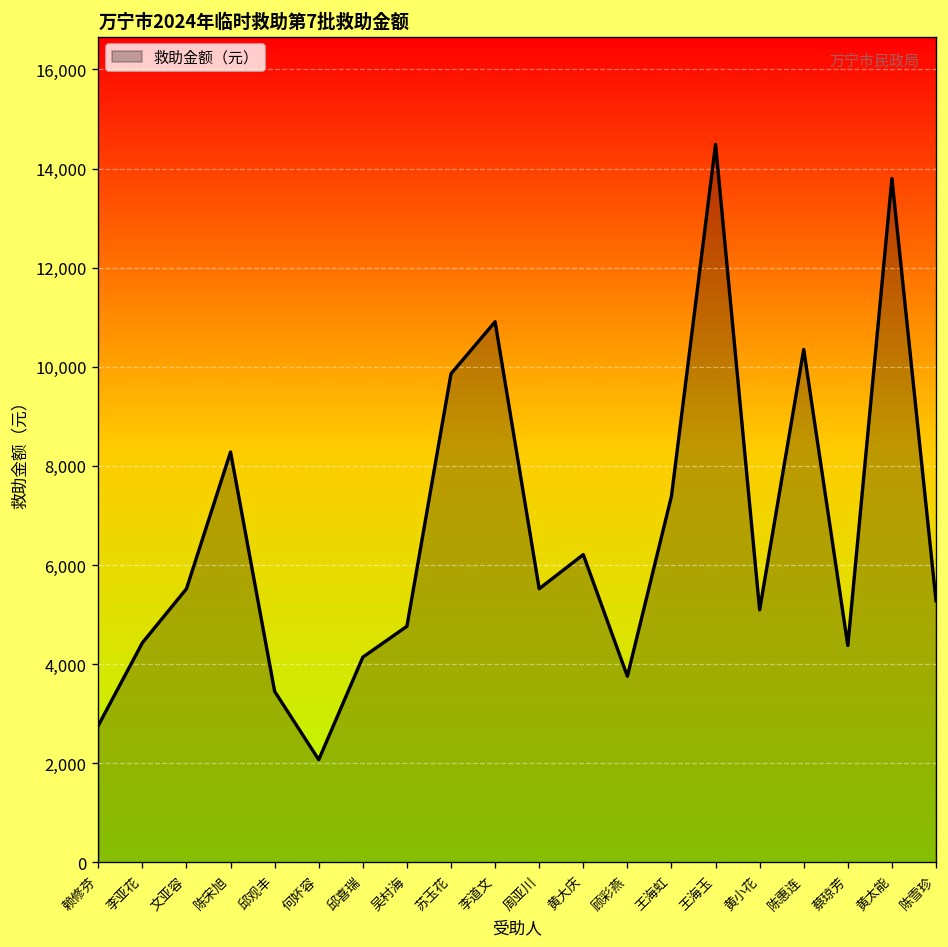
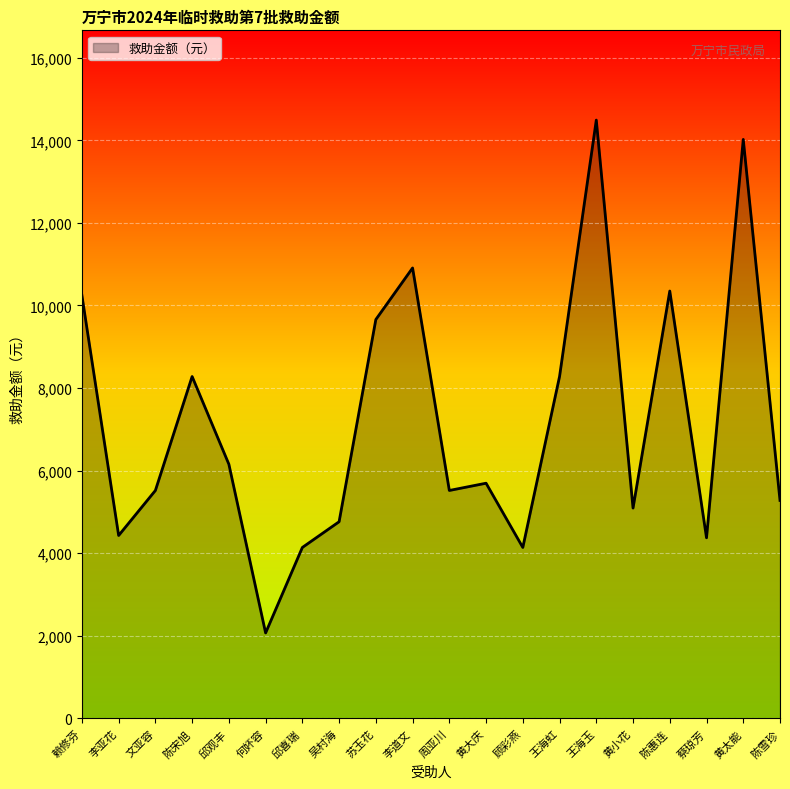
赖修芬: 2,800 -> 10,200
邱观丰: 3,500 -> 6,200
苏玉花: 9,900 -> 9,700
黄大庆: 6,200 -> 5,700
顾彩燕: 3,800 -> 4,100
王海虹: 7,400 -> 8,300
黄太能: 13,800 -> 14,000
